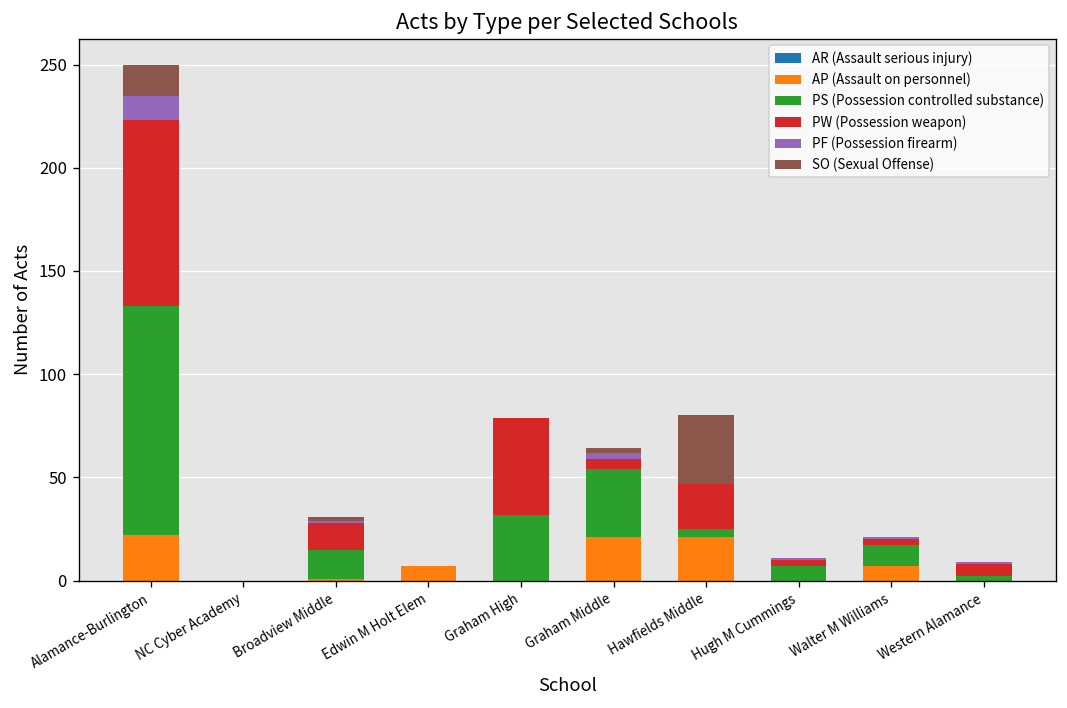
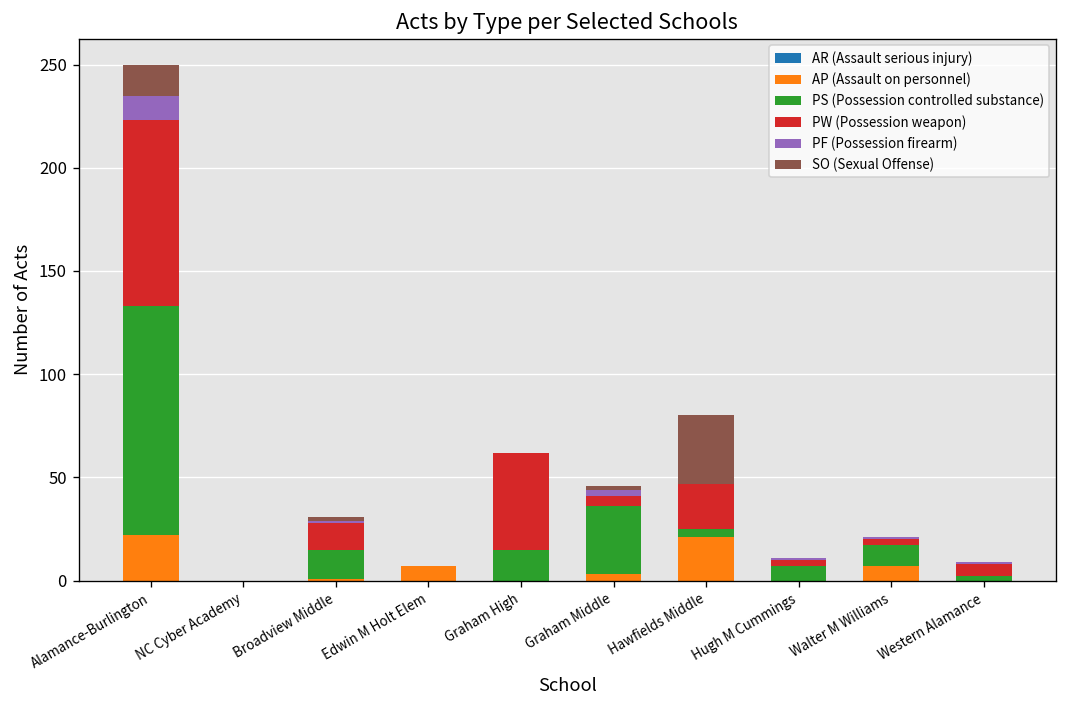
PS (Possession controlled substance), Graham High: 32 -> 15
AP (Assault on personnel), Graham Middle: 21 -> 3
